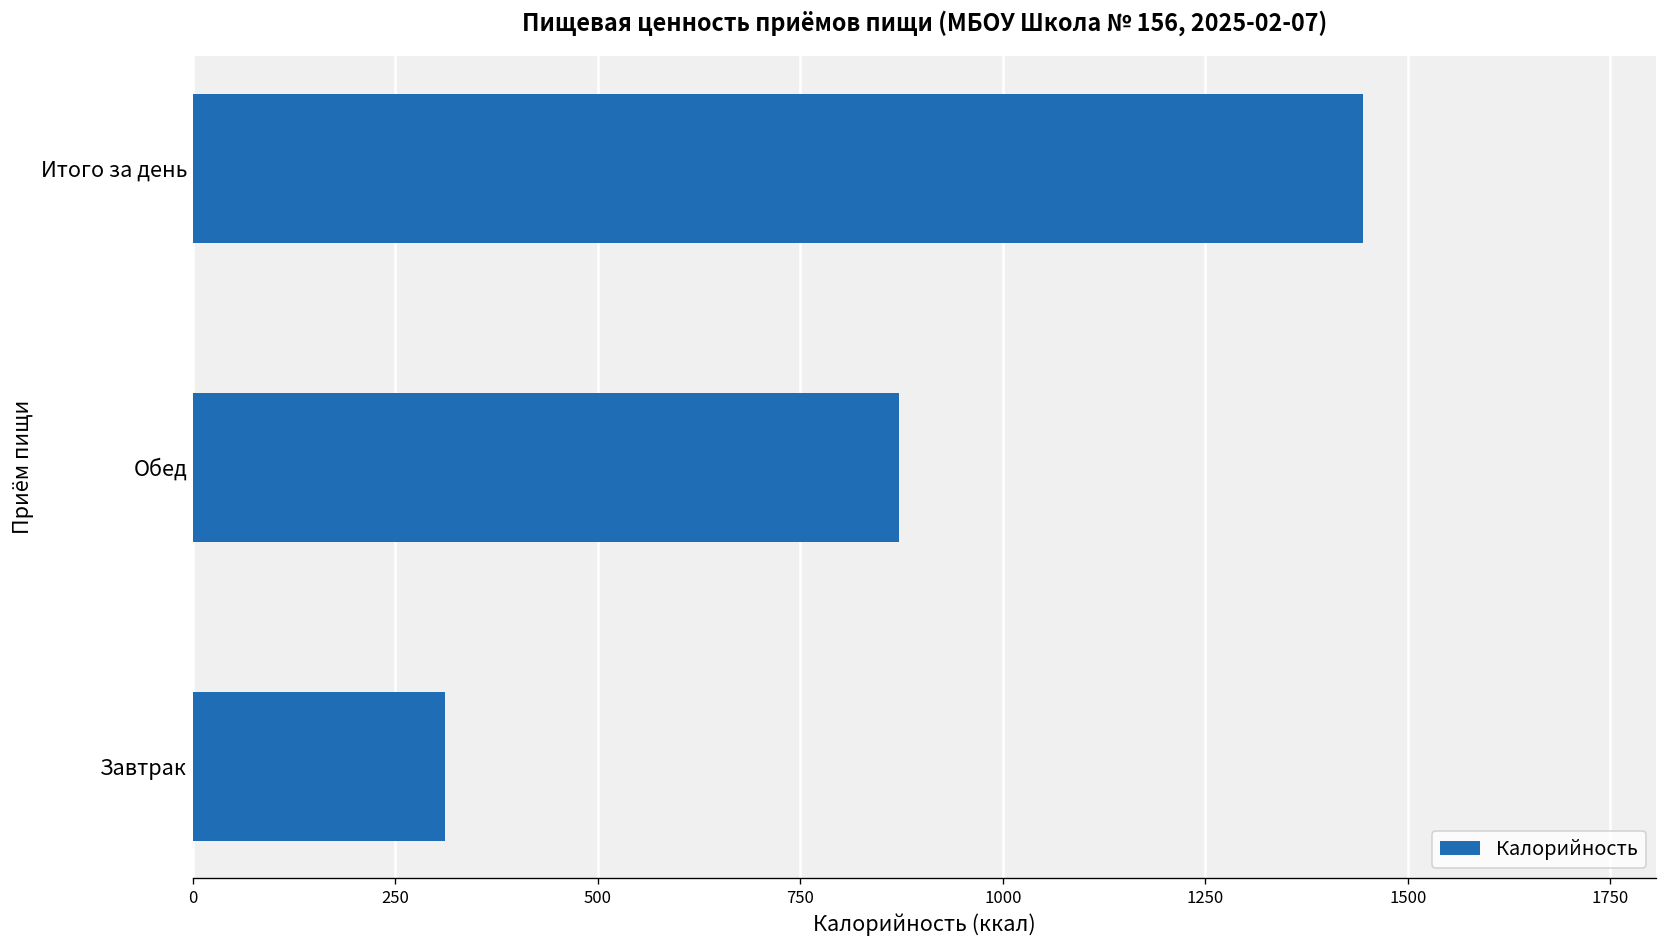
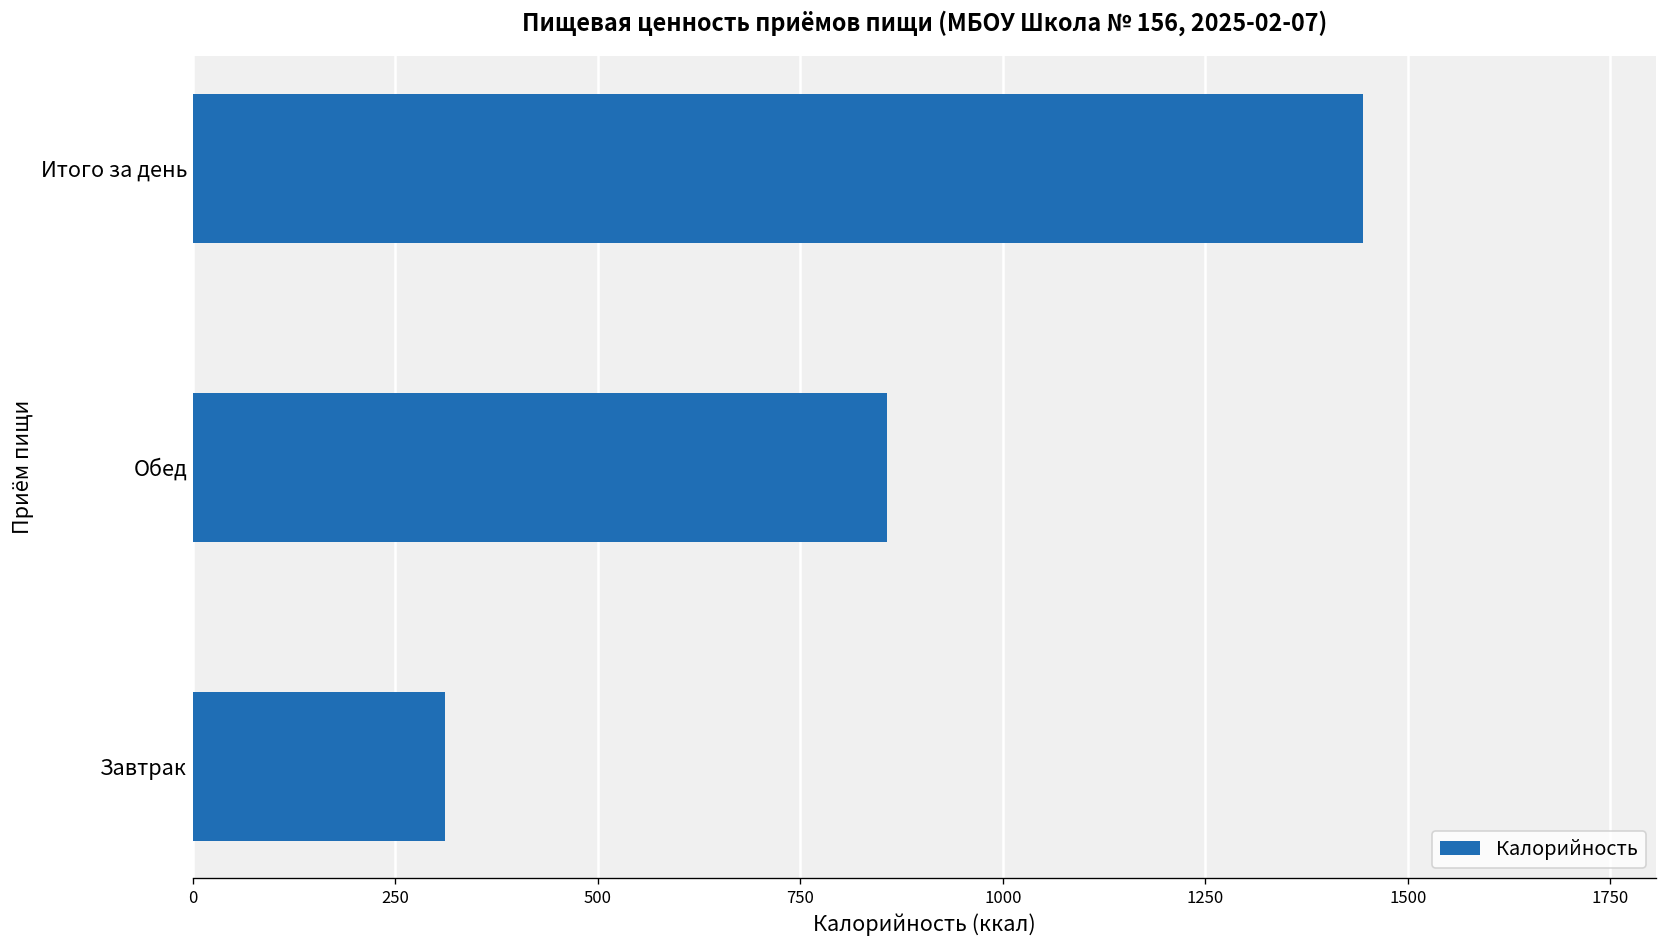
Обед: 870 -> 860
